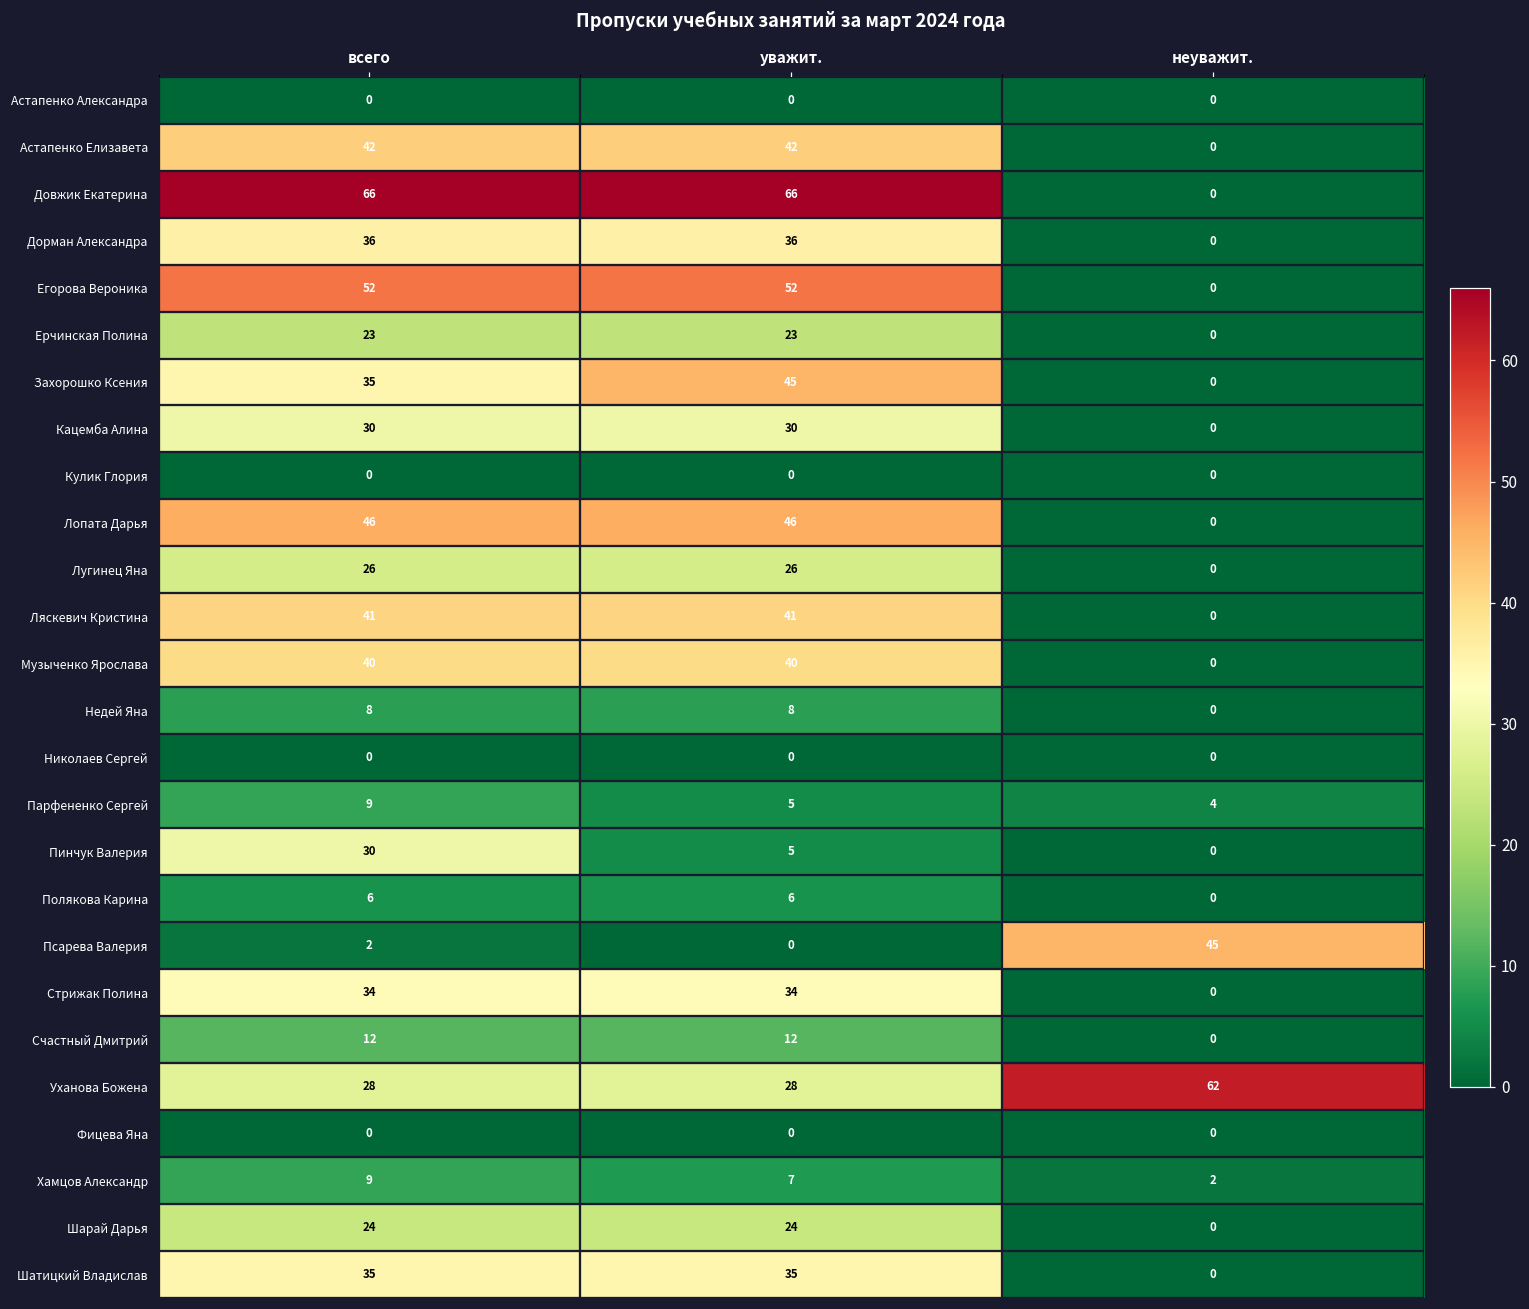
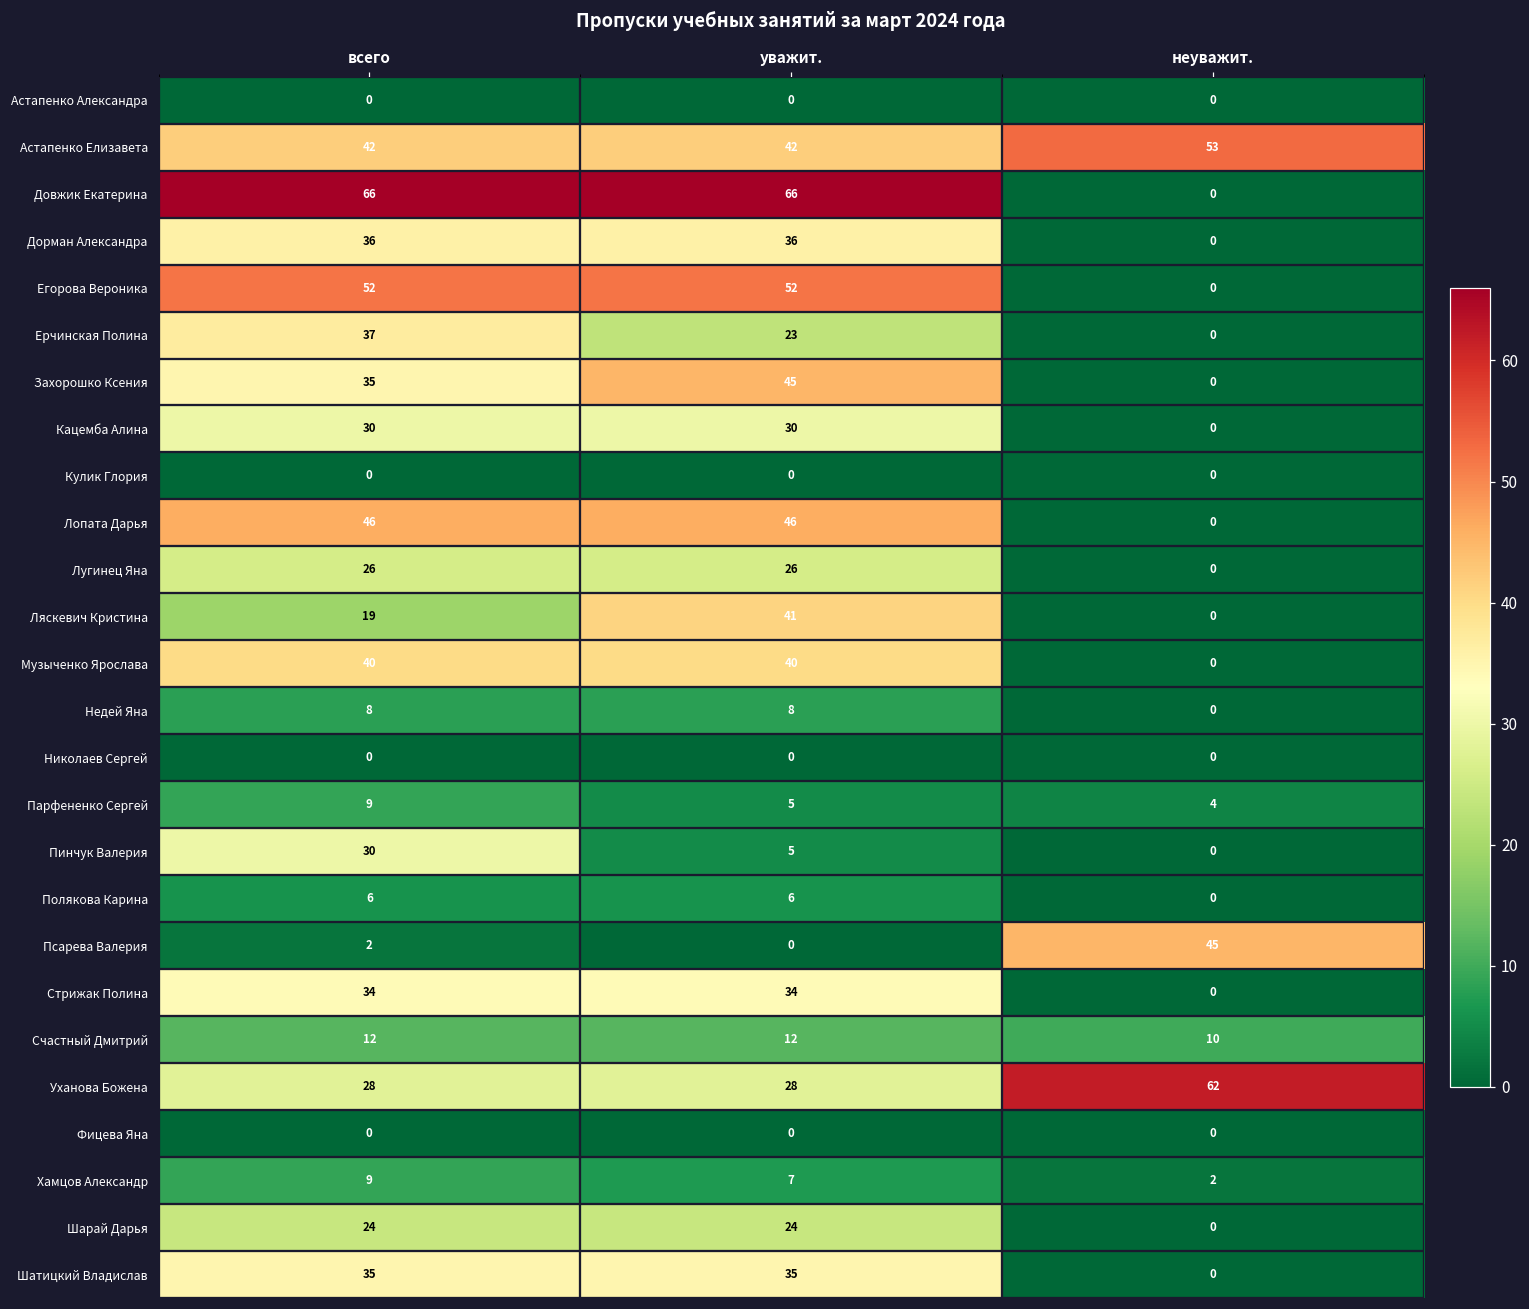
Астапенко Елизавета, неуважит.: 0 -> 53
Ерчинская Полина, всего: 23 -> 37
Ляскевич Кристина, всего: 41 -> 19
Счастный Дмитрий, неуважит.: 0 -> 10
